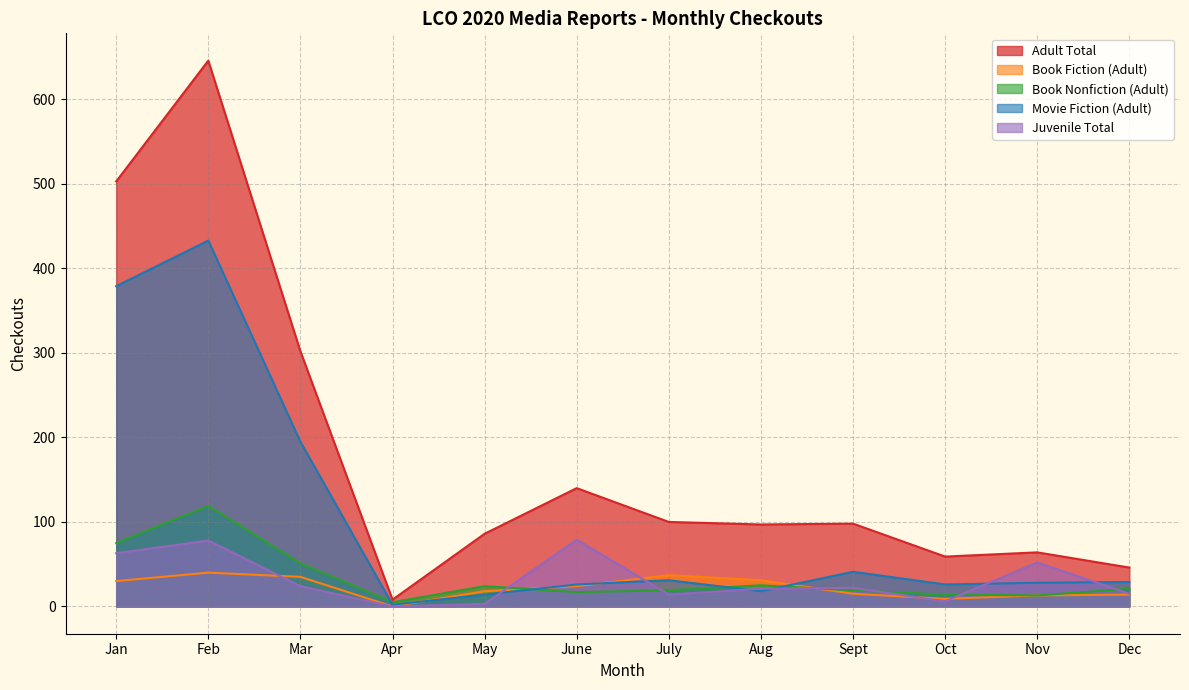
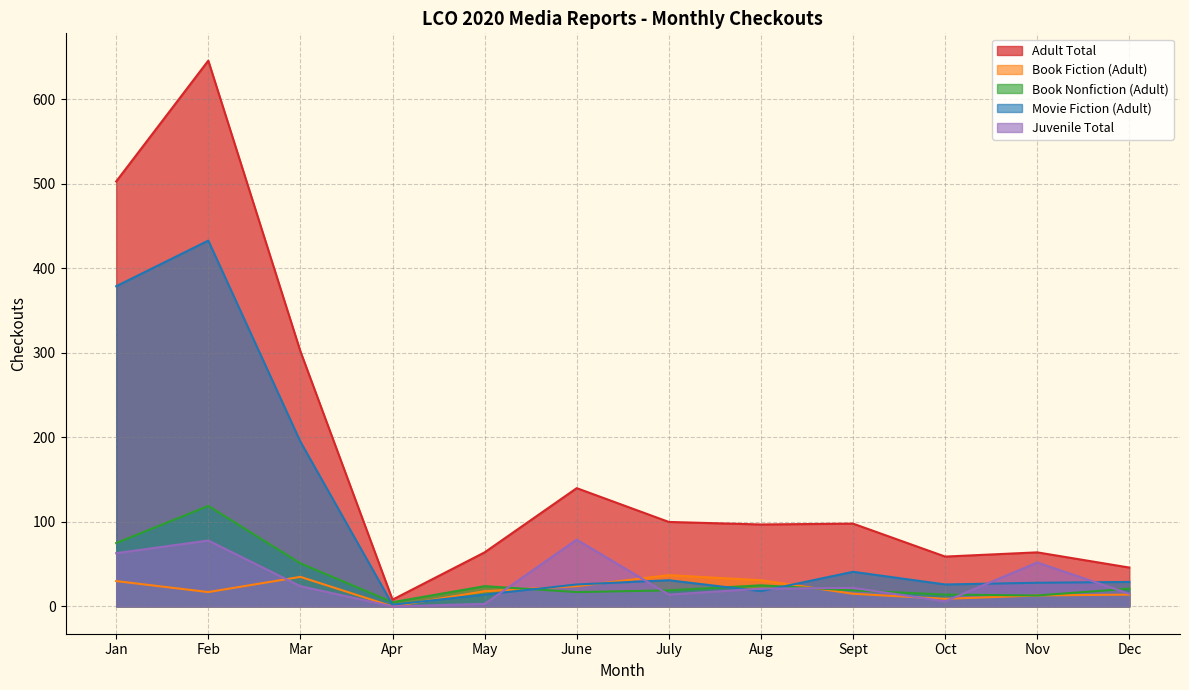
Book Fiction (Adult), Feb: 40 -> 20
Adult Total, May: 90 -> 60
